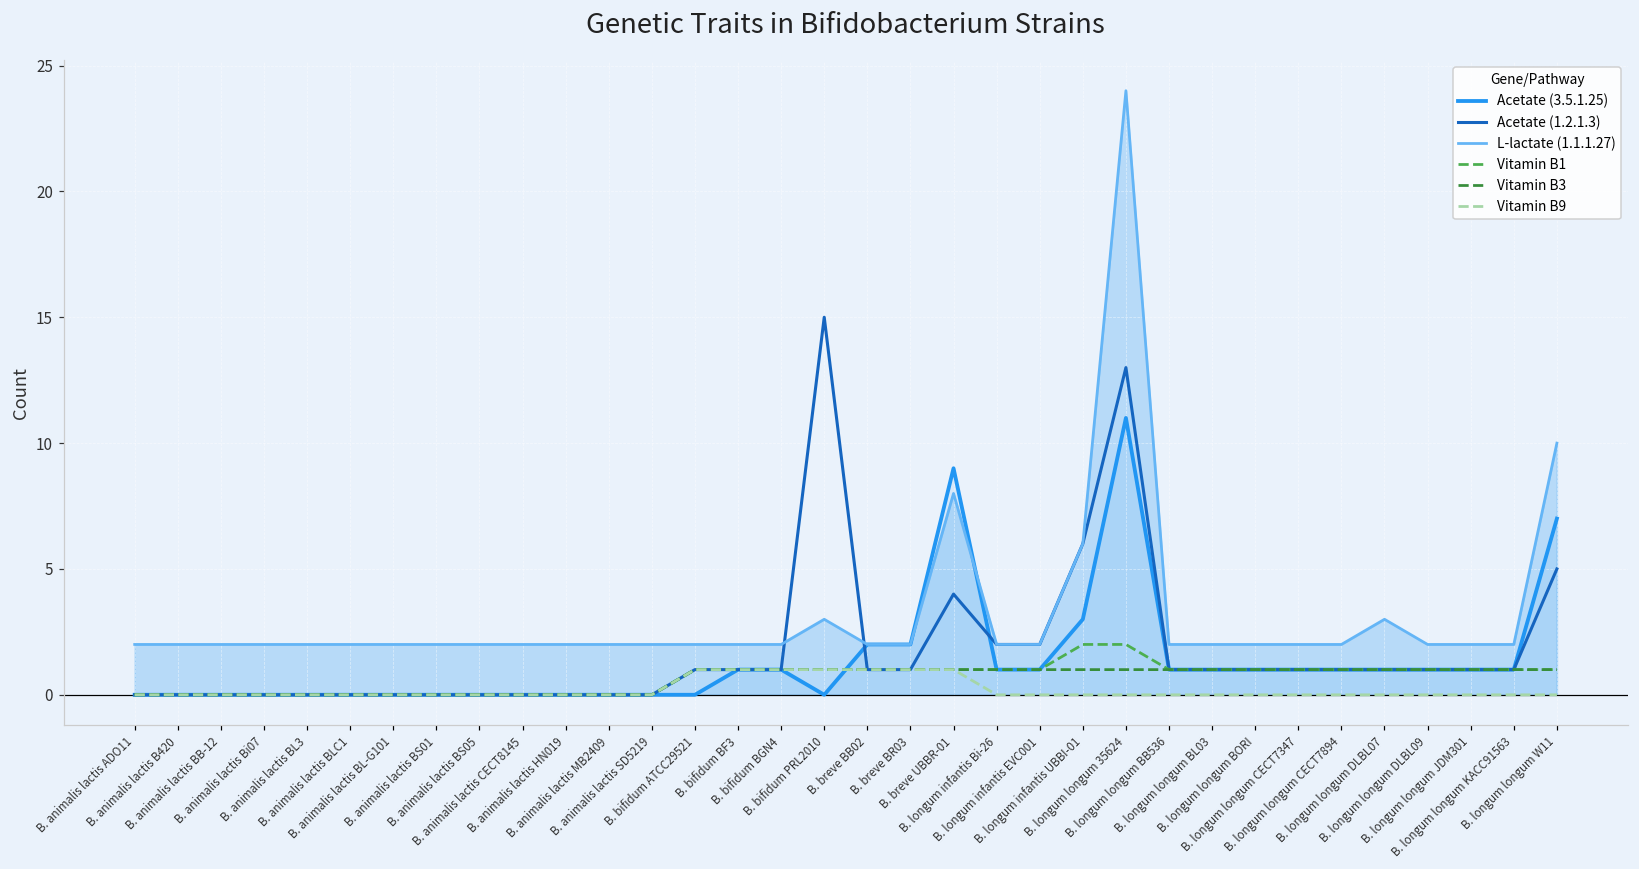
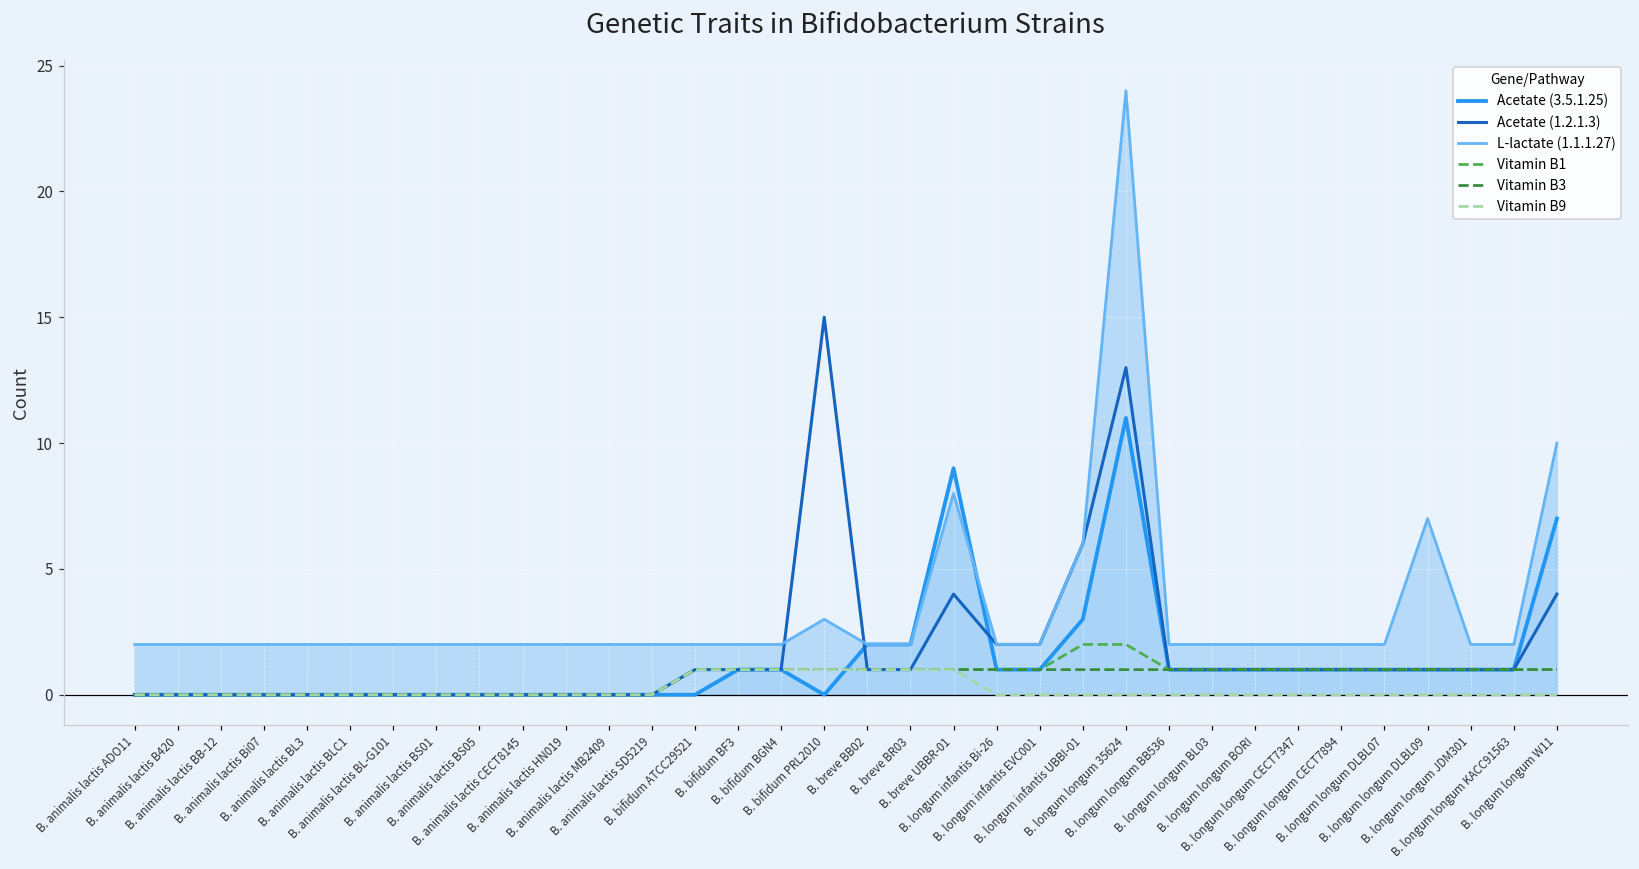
L-lactate (1.1.1.27), B. longum longum DLBL07: 3 -> 2
L-lactate (1.1.1.27), B. longum longum DLBL09: 2 -> 7
Acetate (1.2.1.3), B. longum longum W11: 5 -> 4
